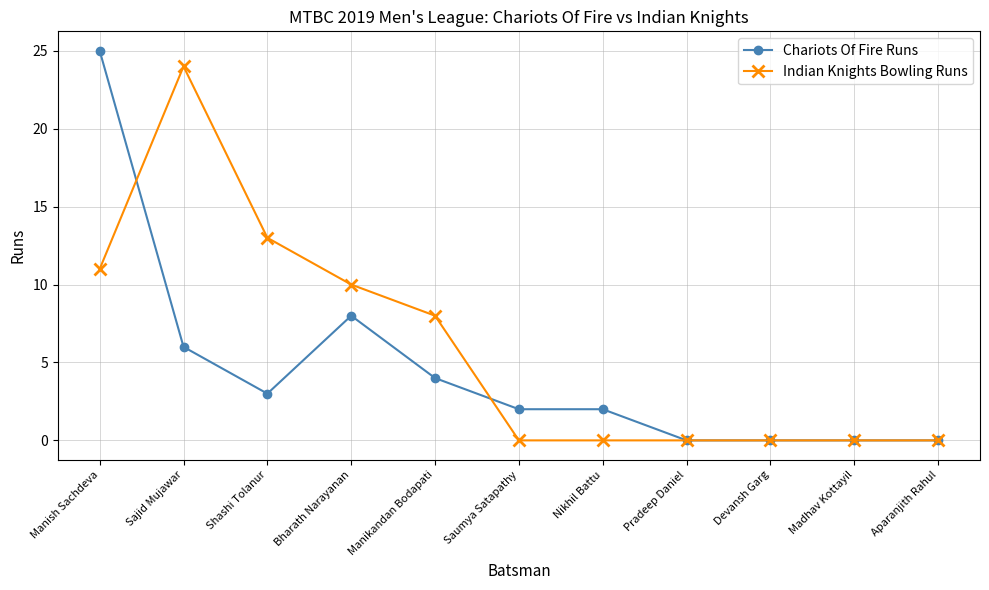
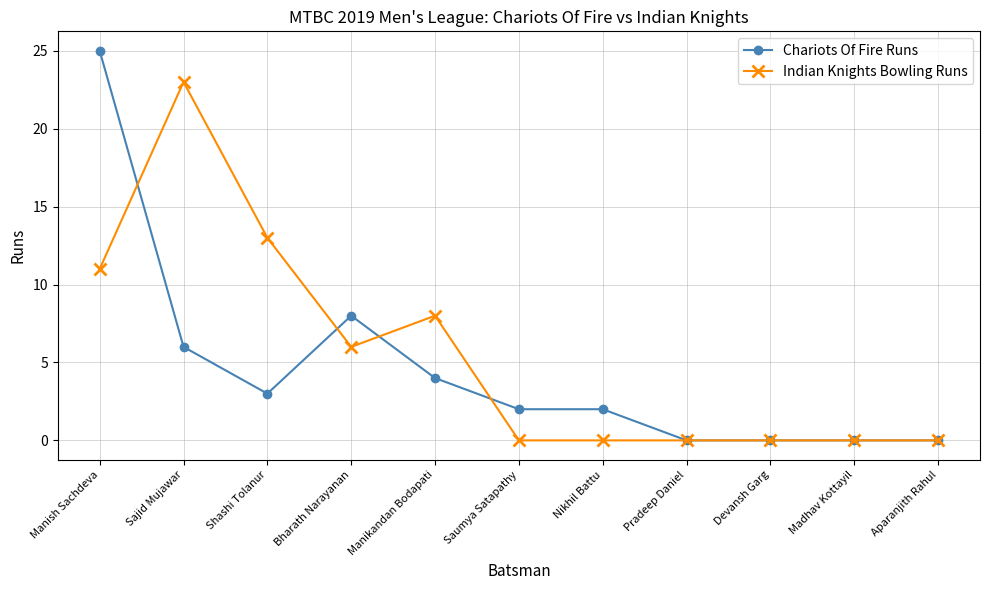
Indian Knights Bowling Runs, Sajid Mujawar: 24 -> 23
Indian Knights Bowling Runs, Bharath Narayanan: 10 -> 6
